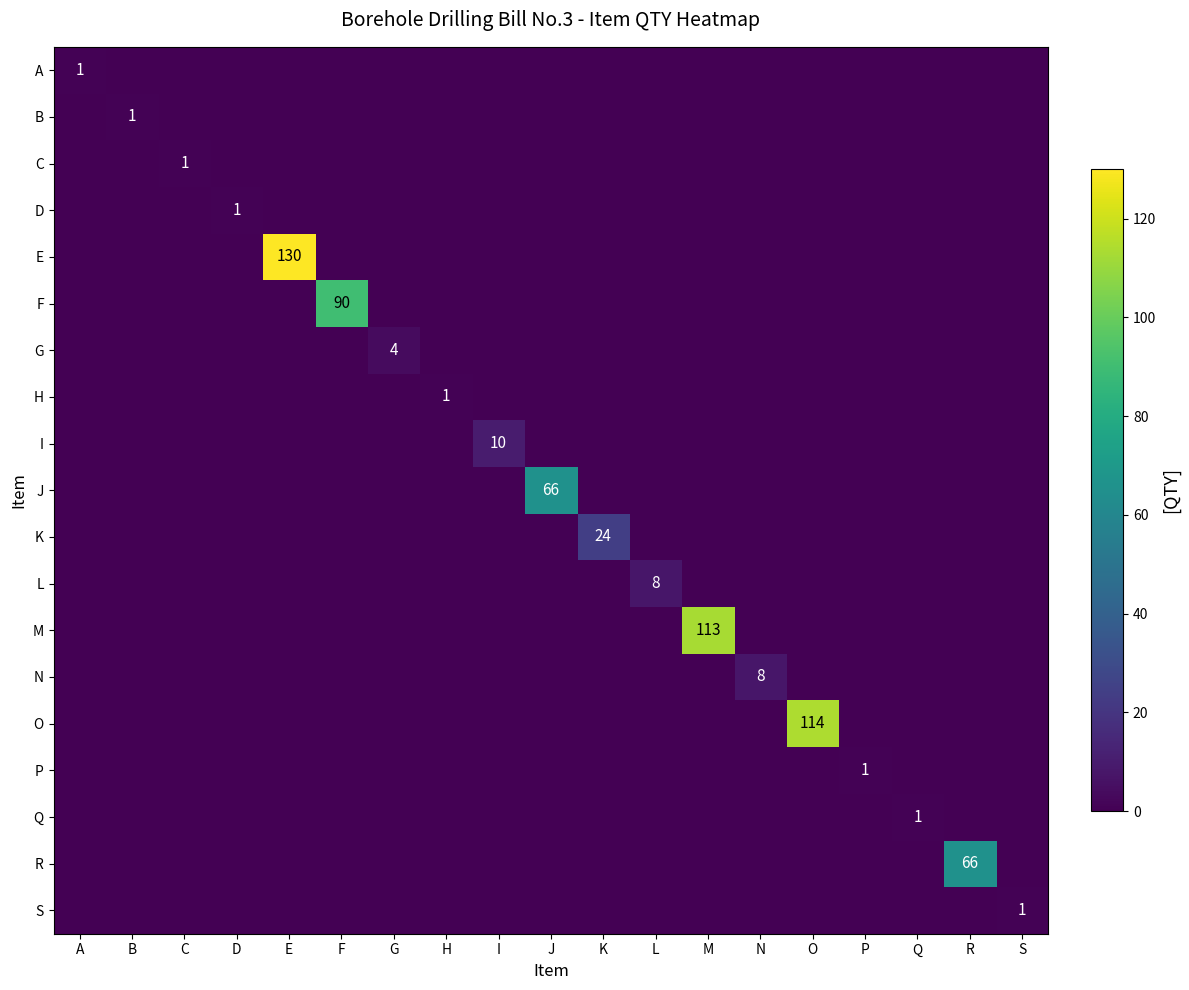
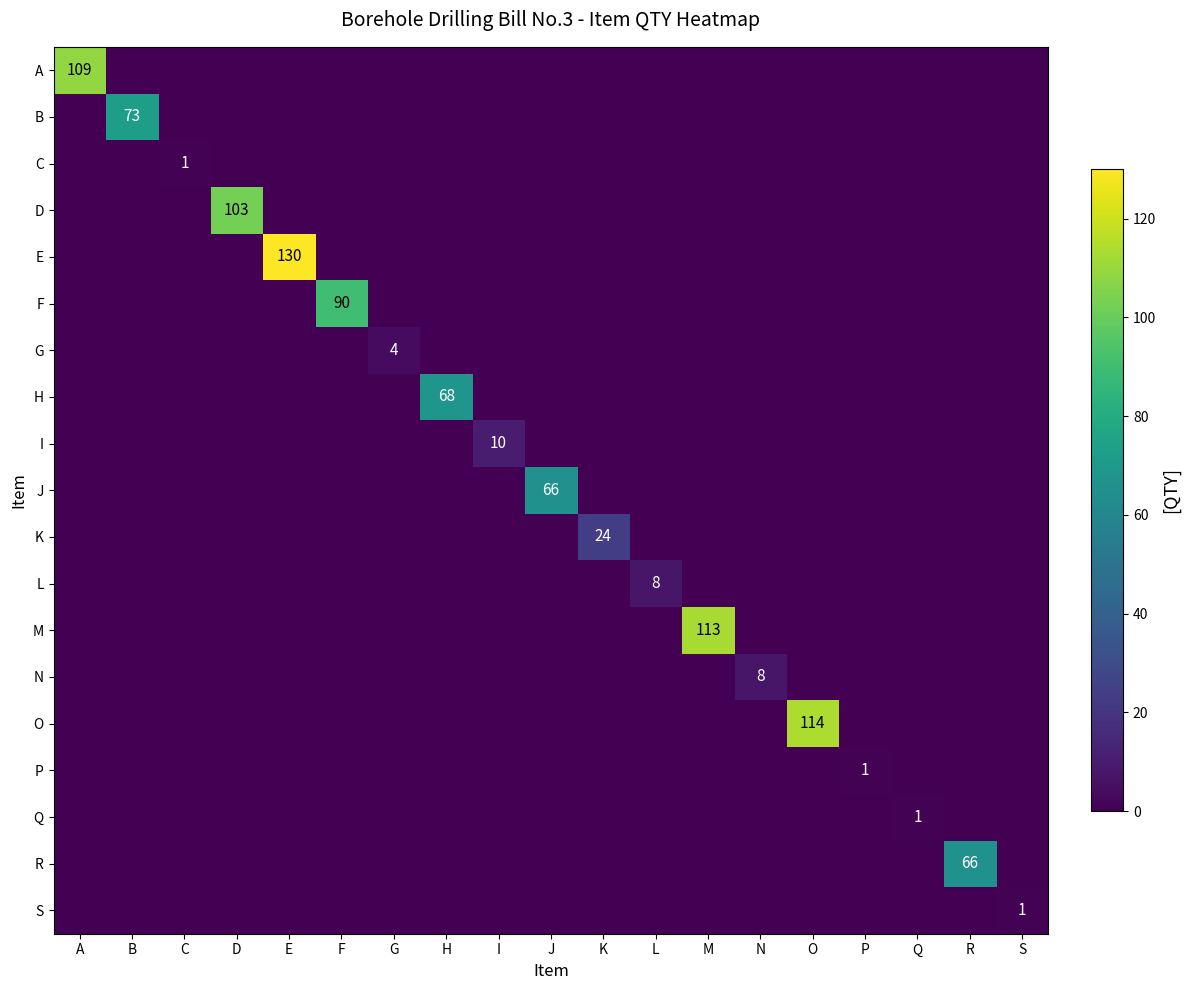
A, A: 1 -> 109
B, B: 1 -> 73
D, D: 1 -> 103
H, H: 1 -> 68
